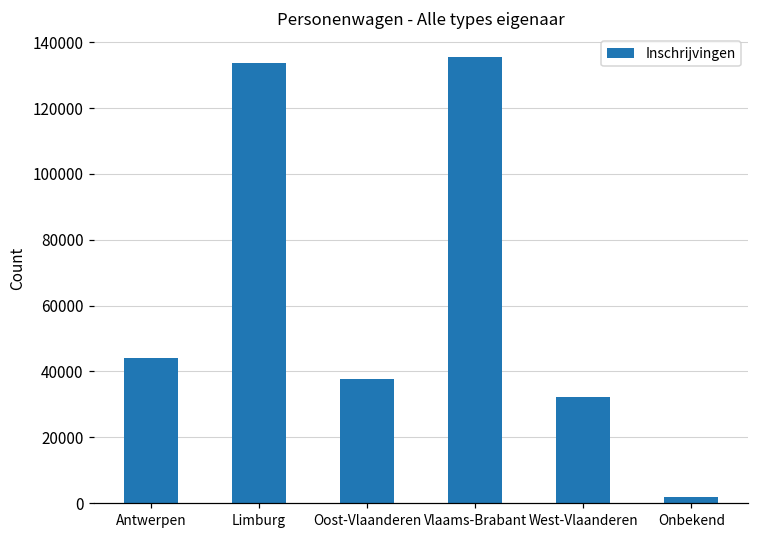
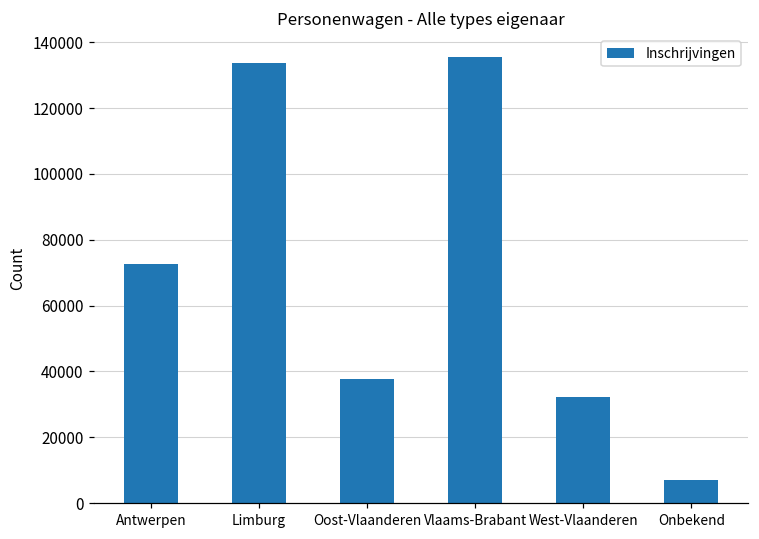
Antwerpen: 44000 -> 73000
Onbekend: 2000 -> 7000
